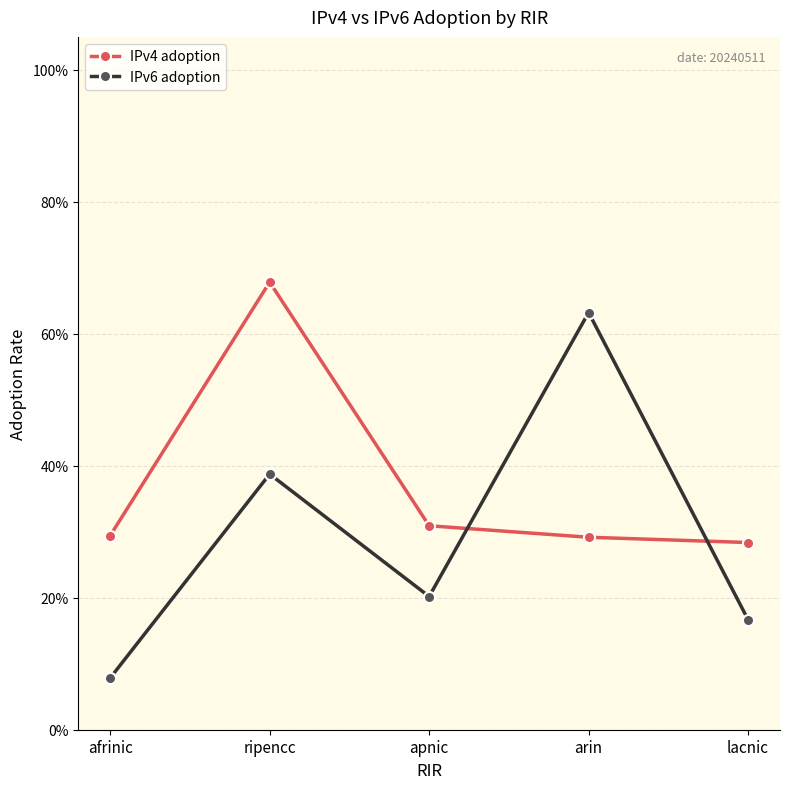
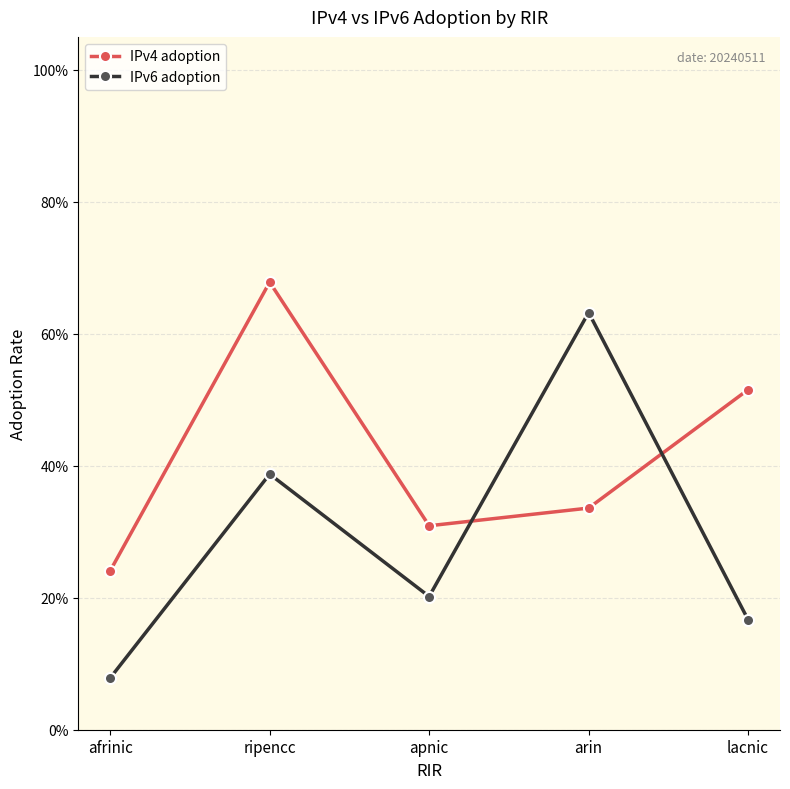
IPv4 adoption, afrinic: 29% -> 24%
IPv4 adoption, arin: 29% -> 34%
IPv4 adoption, lacnic: 28% -> 52%
